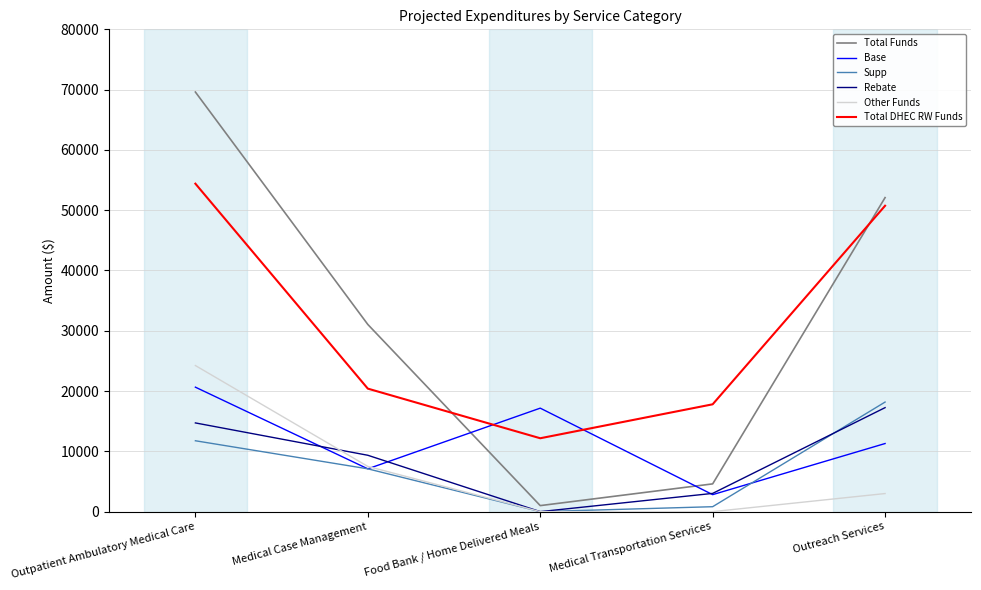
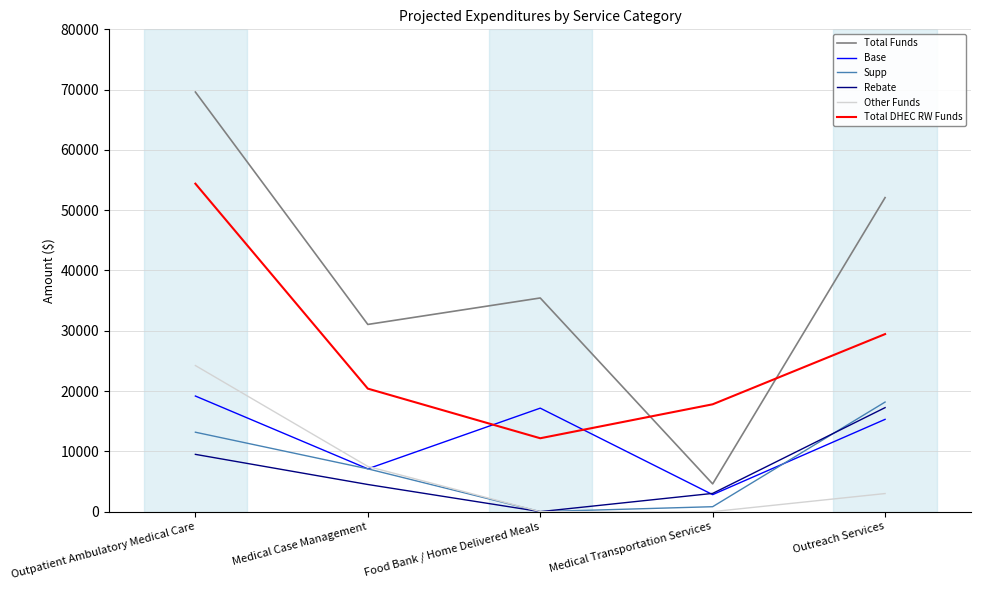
Base, Outpatient Ambulatory Medical Care: 21000 -> 19000
Supp, Outpatient Ambulatory Medical Care: 12000 -> 13000
Rebate, Outpatient Ambulatory Medical Care: 15000 -> 10000
Rebate, Medical Case Management: 9000 -> 5000
Total Funds, Food Bank / Home Delivered Meals: 1000 -> 35000
Base, Outreach Services: 11000 -> 15000
Total DHEC RW Funds, Outreach Services: 51000 -> 29000
